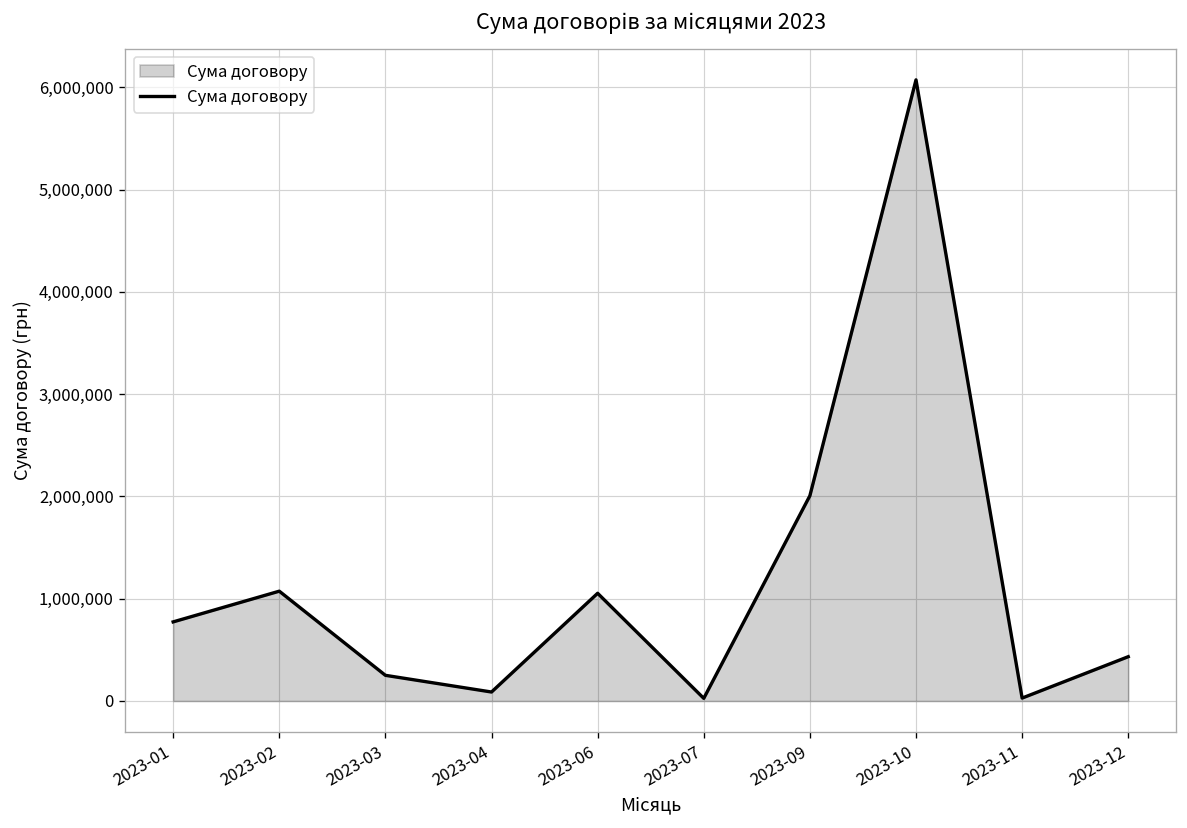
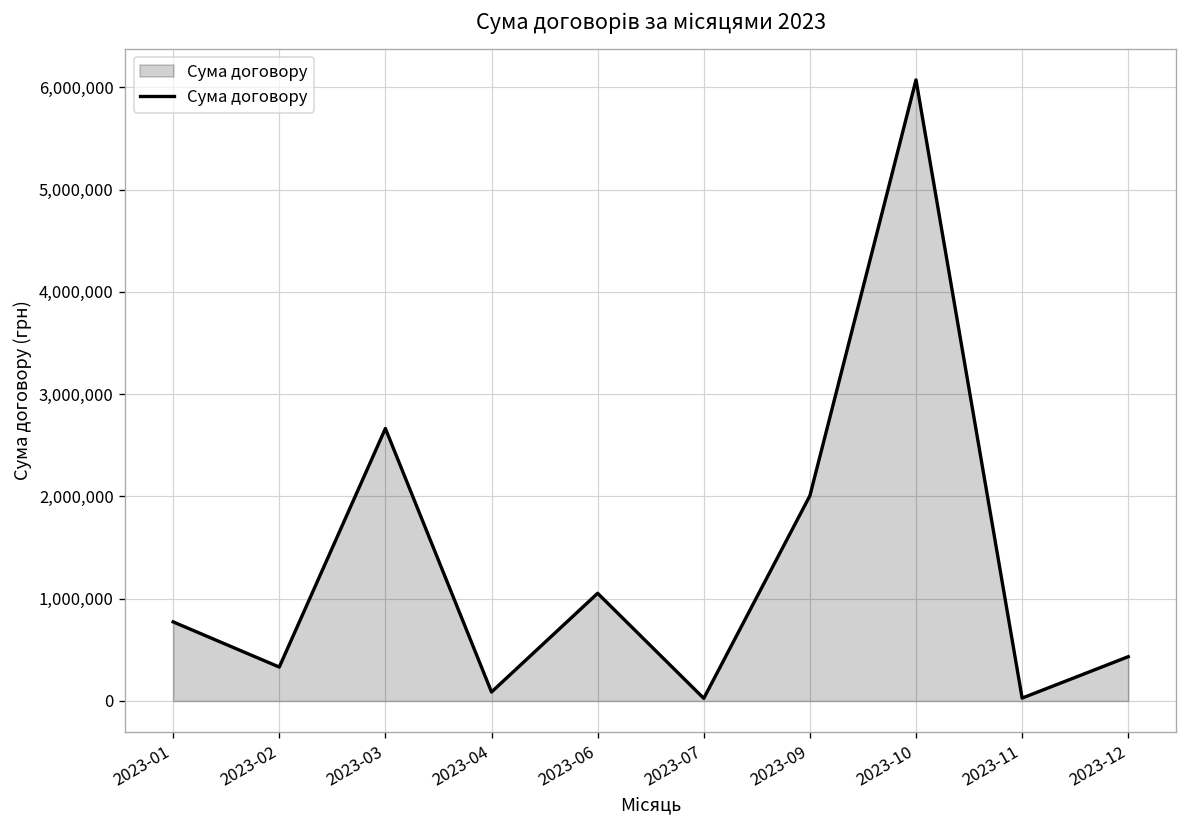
2023-02: 1,100,000 -> 300,000
2023-03: 300,000 -> 2,700,000
